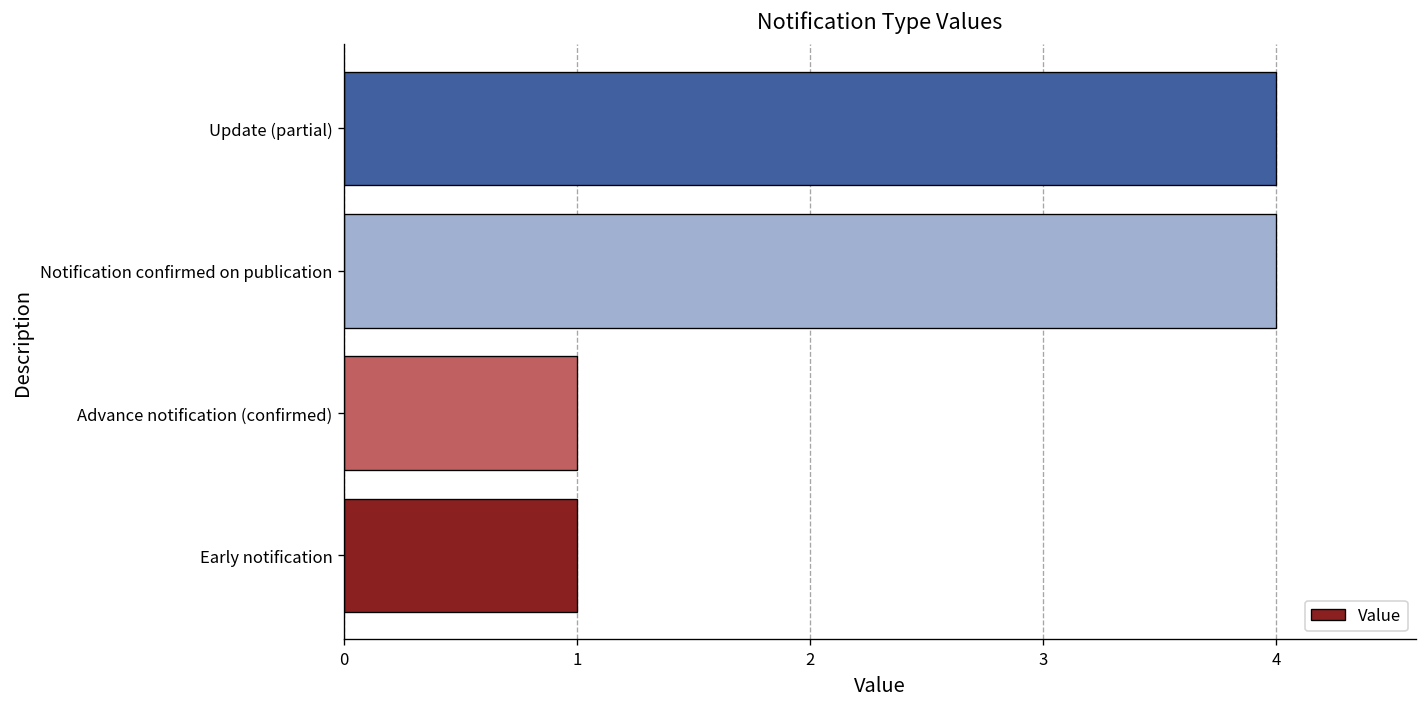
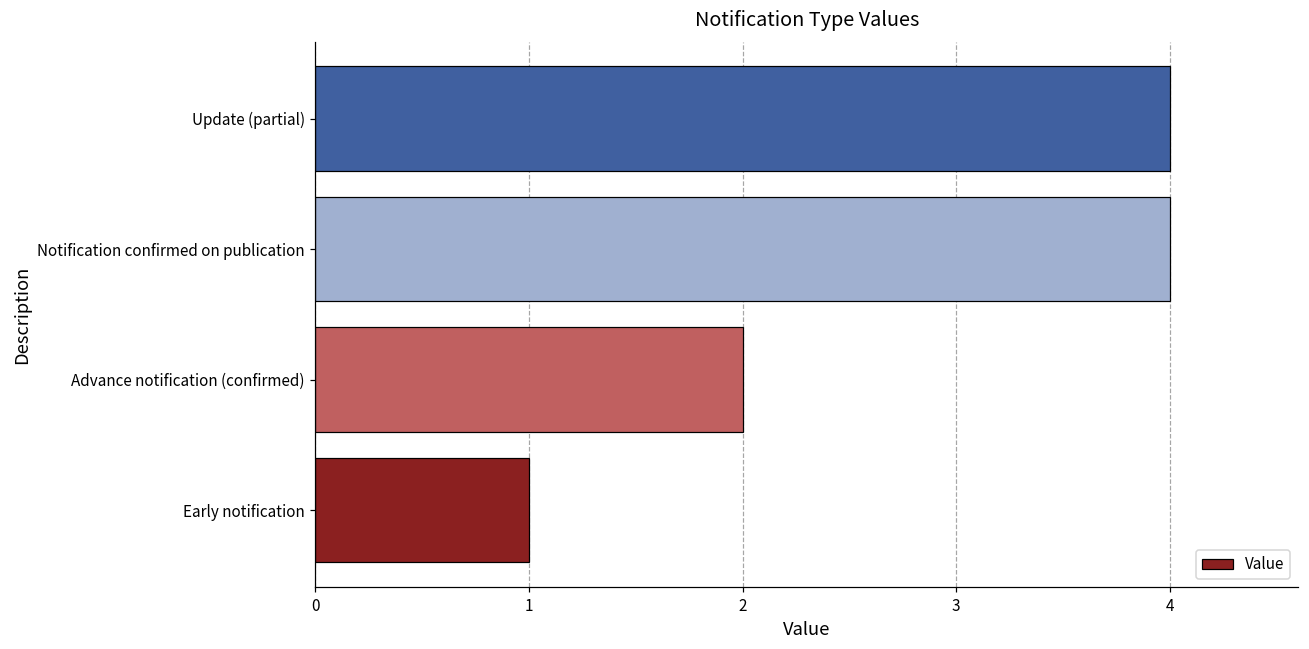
Advance notification (confirmed): 1 -> 2
